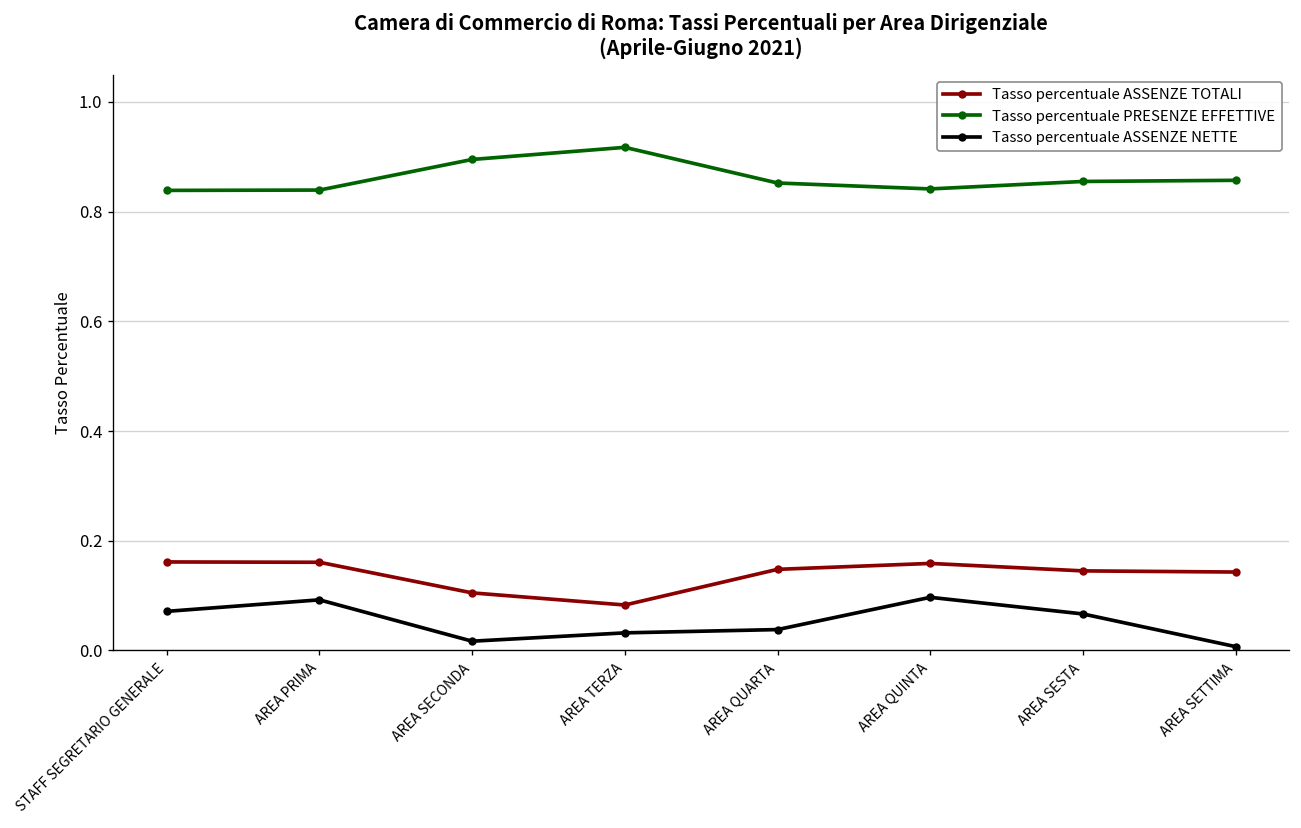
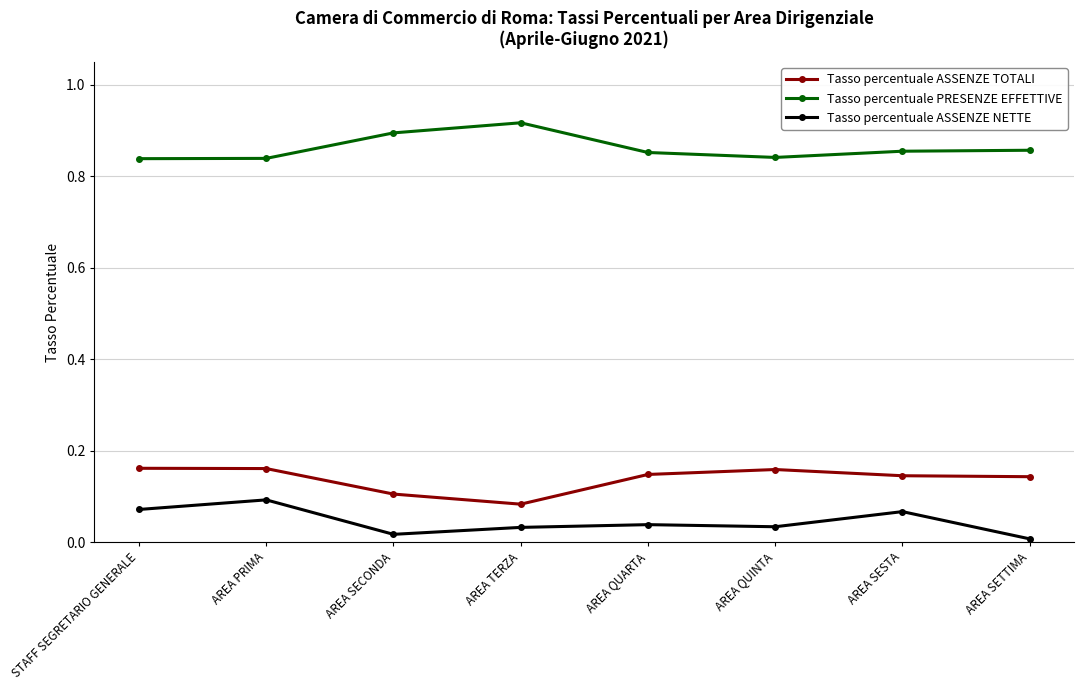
Tasso percentuale ASSENZE NETTE, AREA QUINTA: 0.10 -> 0.03
